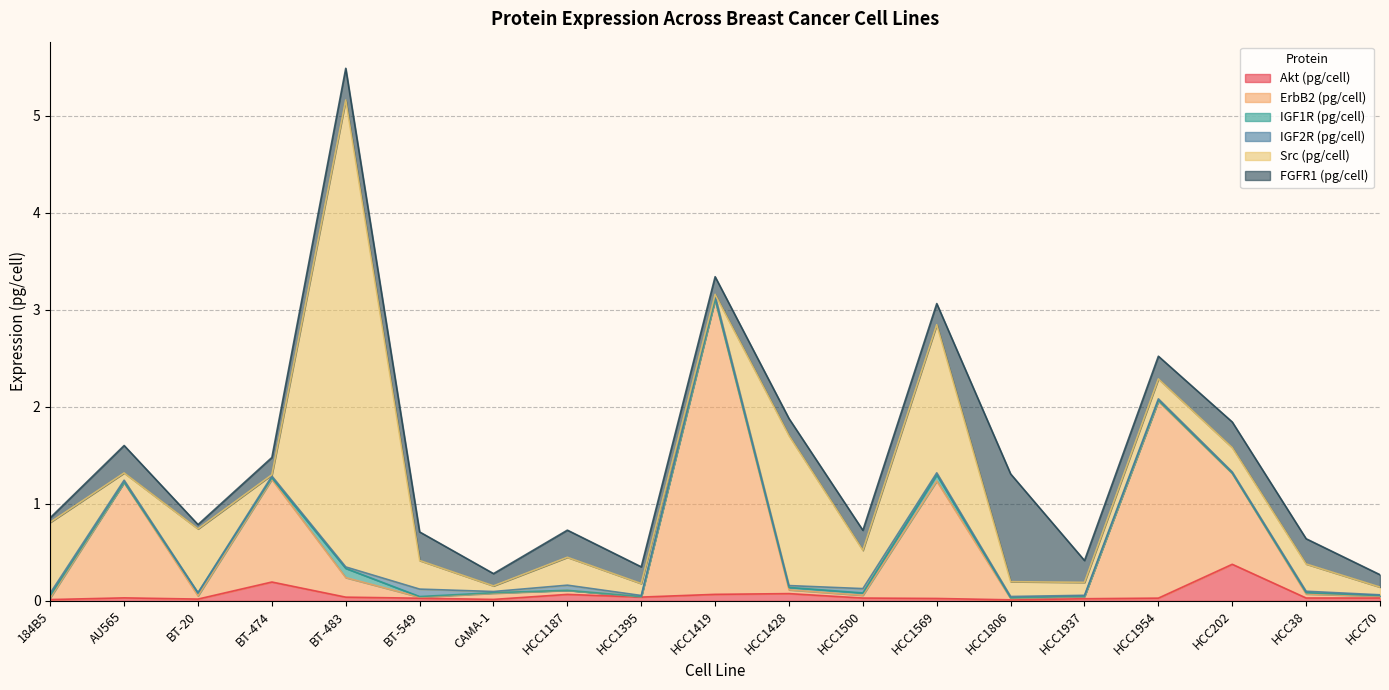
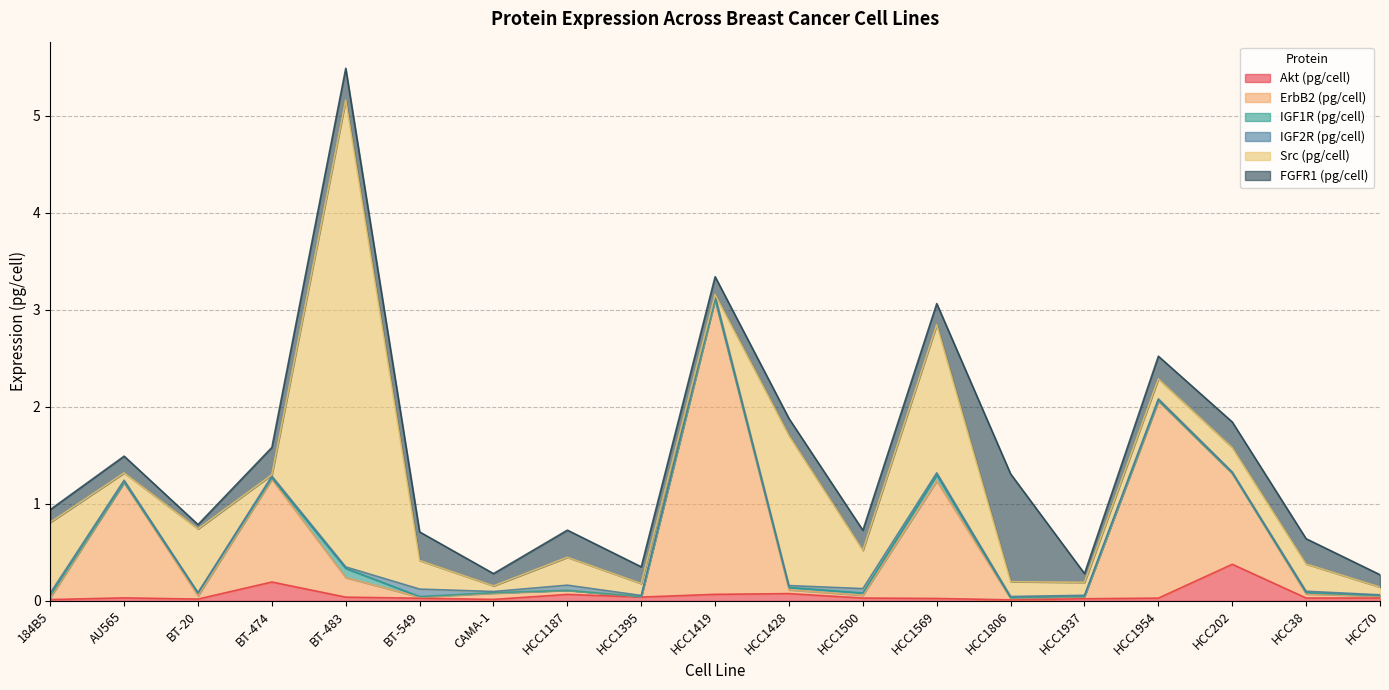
FGFR1 (pg/cell), 184B5: 0.0 -> 0.1
FGFR1 (pg/cell), AU565: 0.3 -> 0.2
FGFR1 (pg/cell), BT-474: 0.2 -> 0.3
FGFR1 (pg/cell), HCC1937: 0.2 -> 0.1
